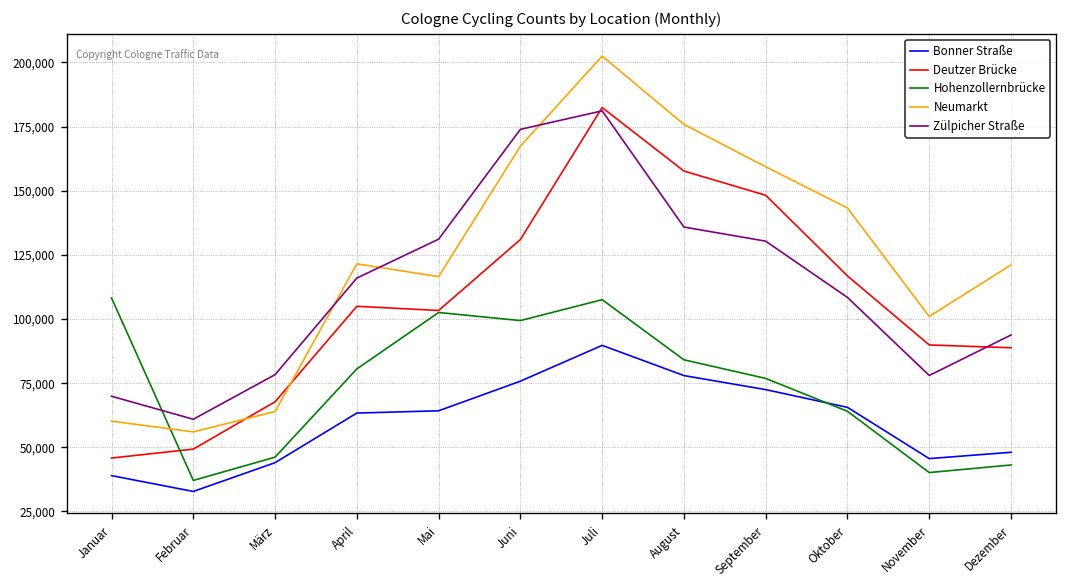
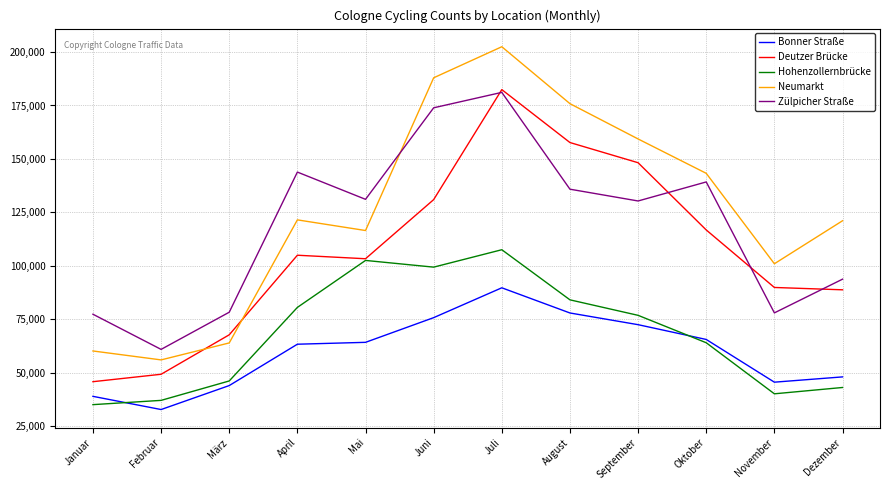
Hohenzollernbrücke, Januar: 108,000 -> 35,000
Zülpicher Straße, Januar: 70,000 -> 77,000
Zülpicher Straße, April: 116,000 -> 144,000
Neumarkt, Juni: 167,000 -> 188,000
Zülpicher Straße, Oktober: 108,000 -> 139,000
